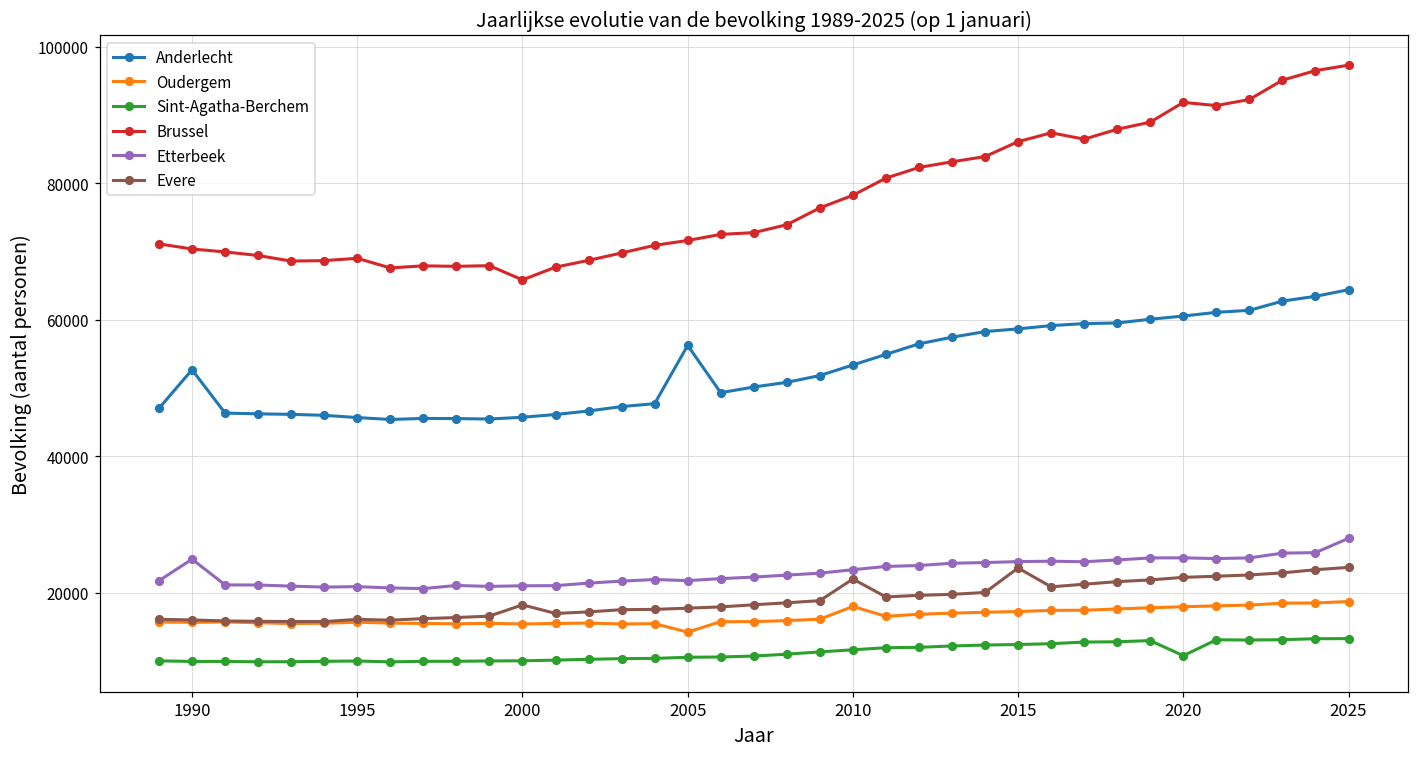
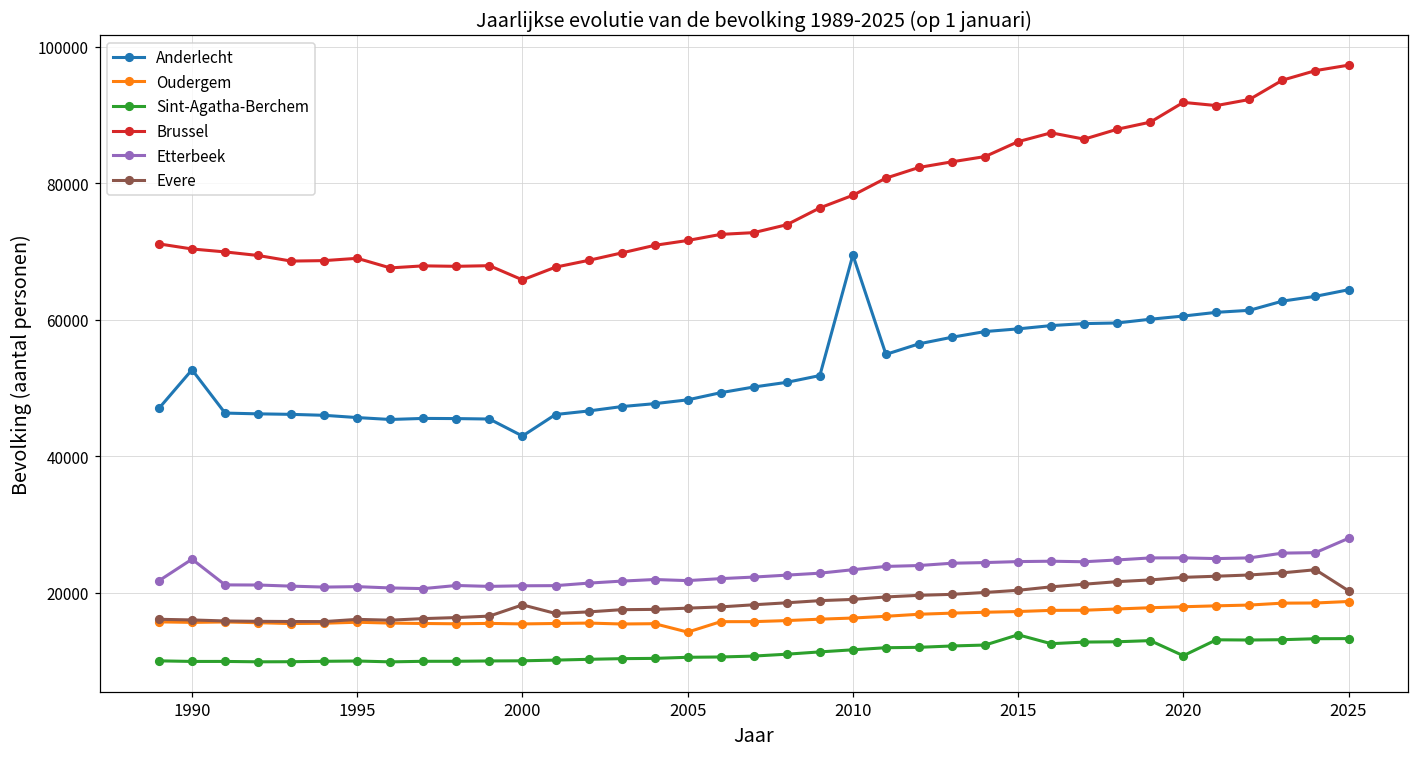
Anderlecht, 2000: 46000 -> 43000
Anderlecht, 2005: 56000 -> 48000
Anderlecht, 2010: 53000 -> 69000
Oudergem, 2010: 18000 -> 16000
Evere, 2010: 22000 -> 19000
Sint-Agatha-Berchem, 2015: 12000 -> 14000
Evere, 2015: 24000 -> 20000
Evere, 2025: 24000 -> 20000
